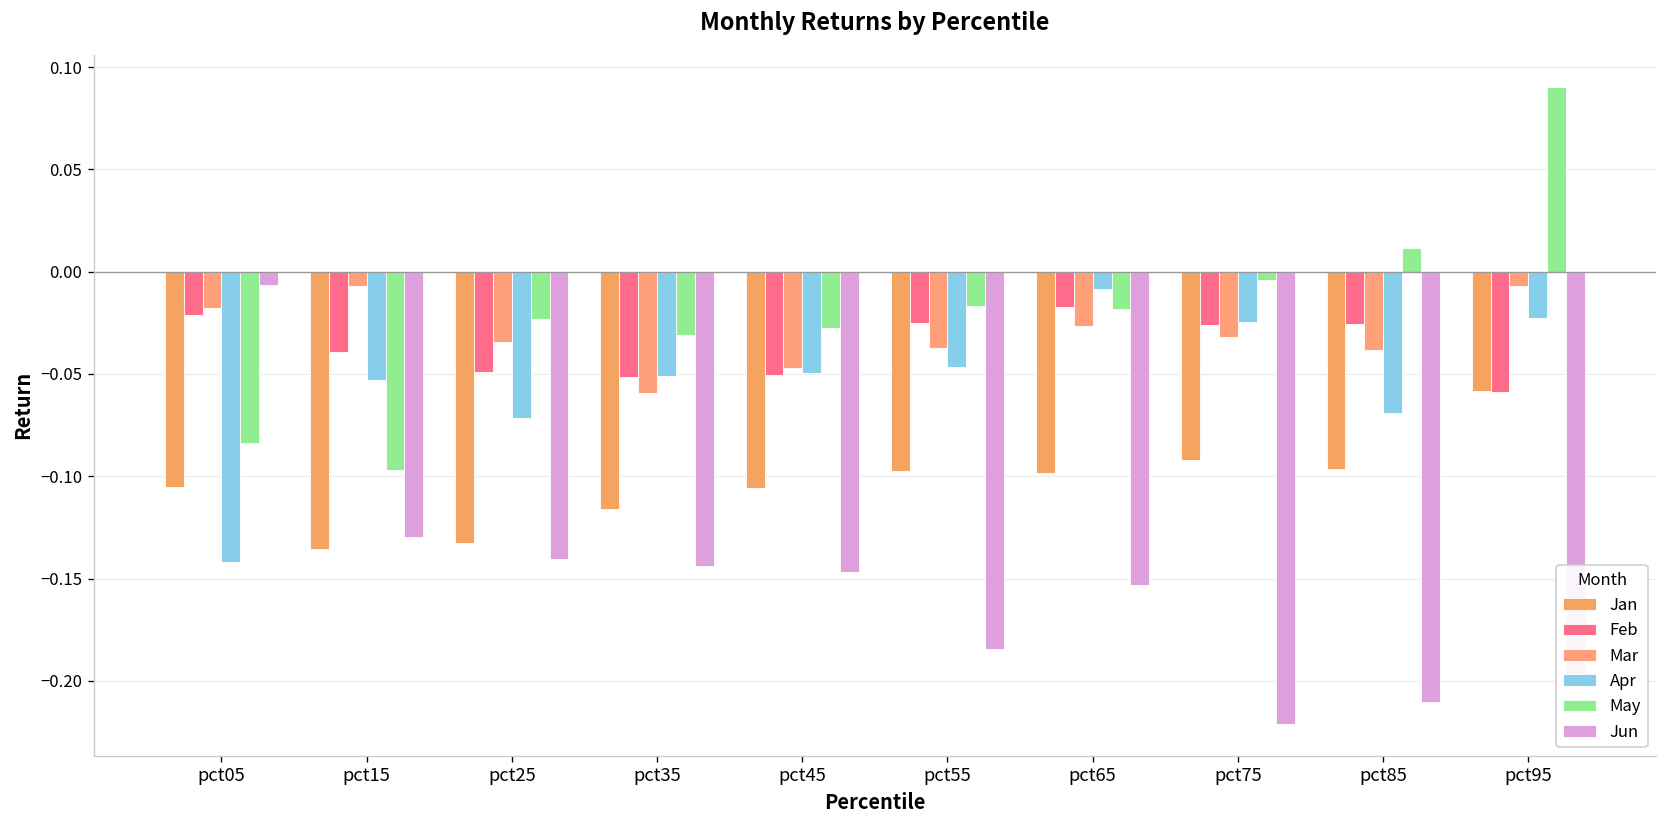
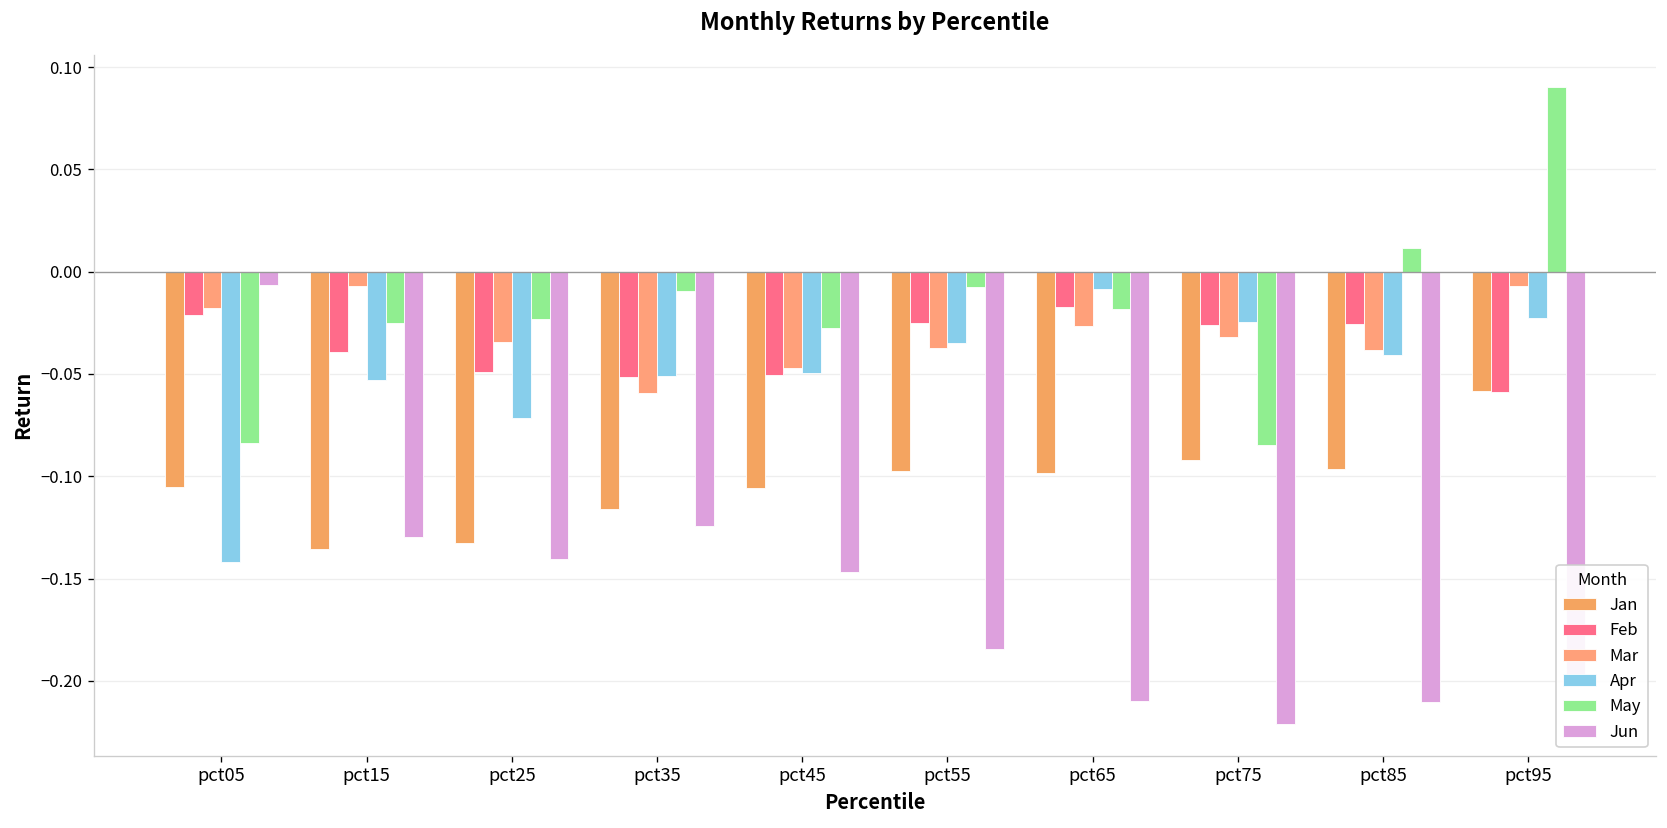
May, pct15: -0.097 -> -0.025
May, pct35: -0.031 -> -0.010
Jun, pct35: -0.144 -> -0.124
Apr, pct55: -0.047 -> -0.035
May, pct55: -0.017 -> -0.008
Jun, pct65: -0.153 -> -0.210
May, pct75: -0.004 -> -0.085
Apr, pct85: -0.069 -> -0.041
